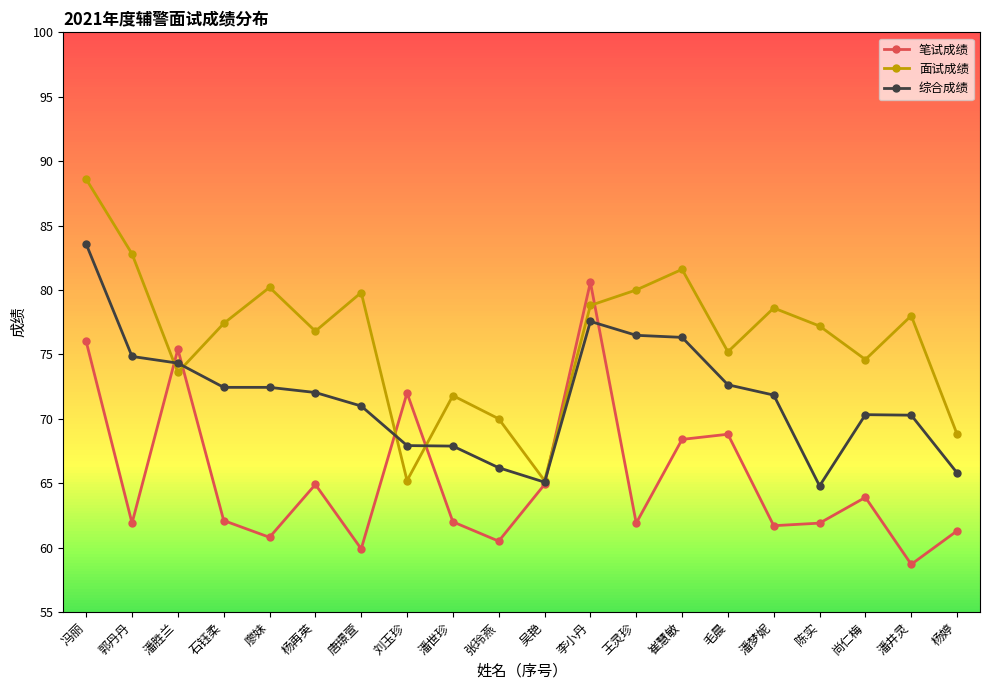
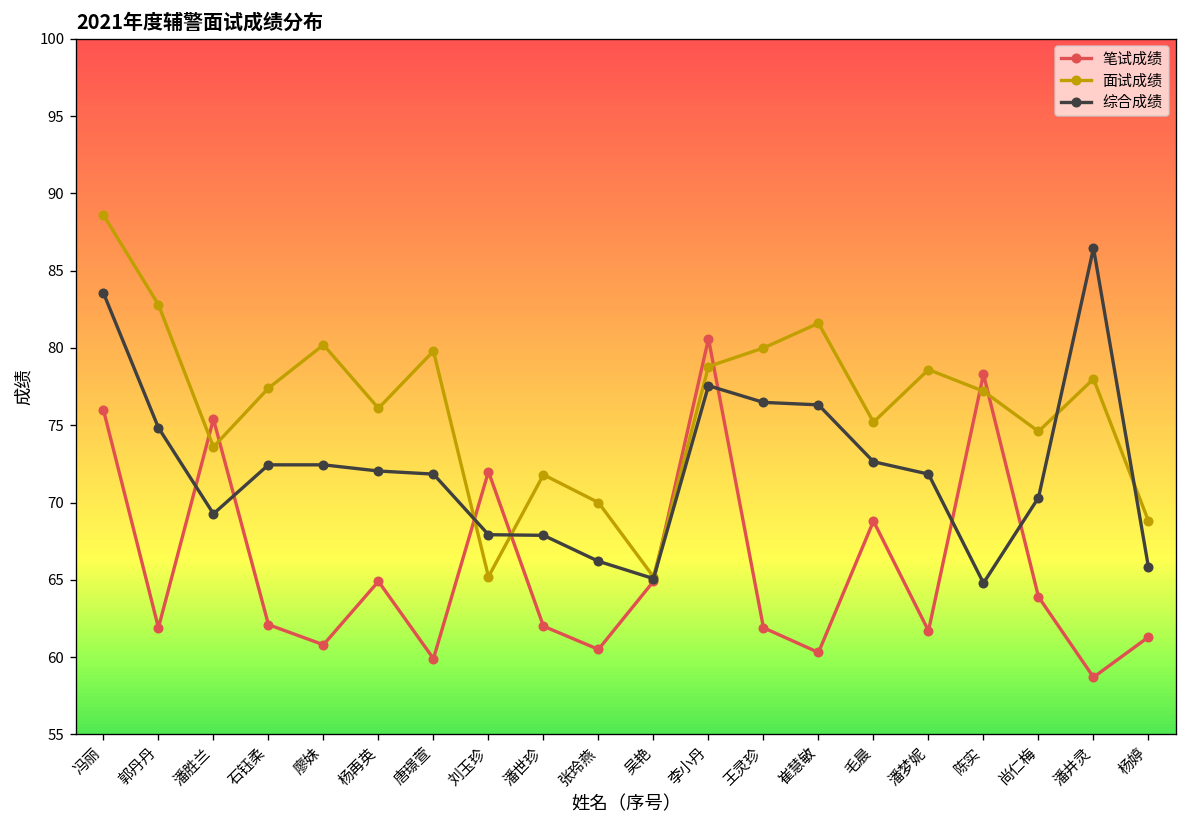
综合成绩, 潘胜兰: 74.3 -> 69.3
面试成绩, 杨再英: 76.8 -> 76.1
综合成绩, 唐璟萱: 71.0 -> 71.8
笔试成绩, 崔慧敏: 68.4 -> 60.3
笔试成绩, 陈实: 61.9 -> 78.3
综合成绩, 潘井灵: 70.3 -> 86.5
